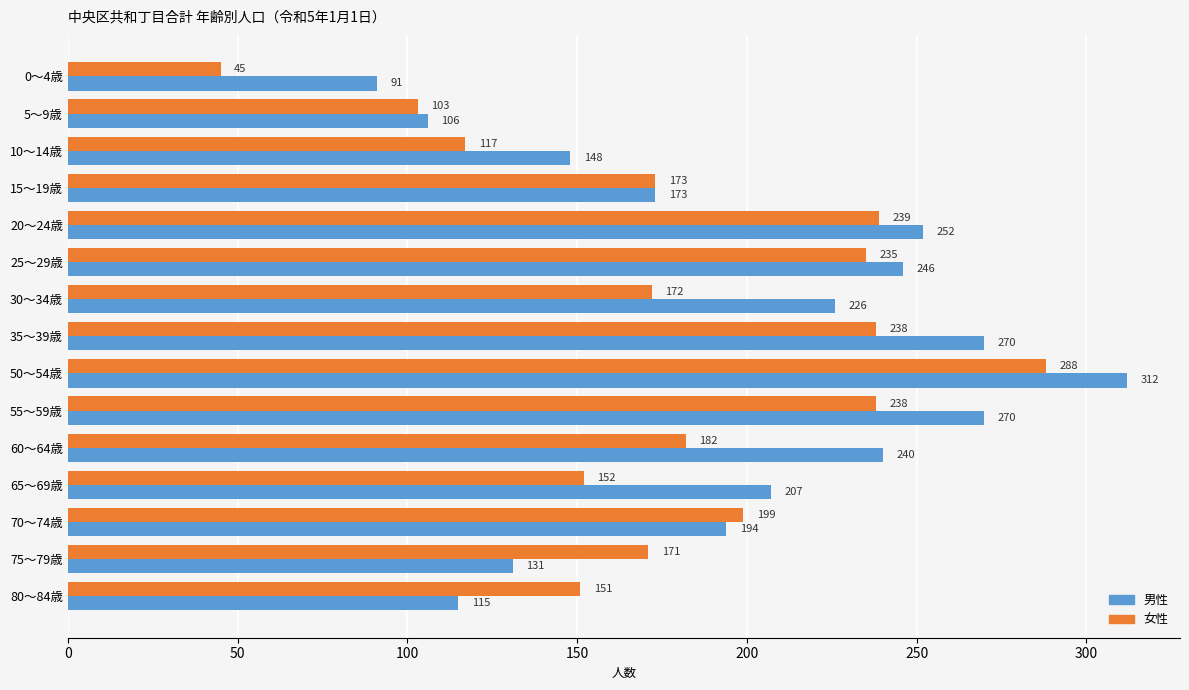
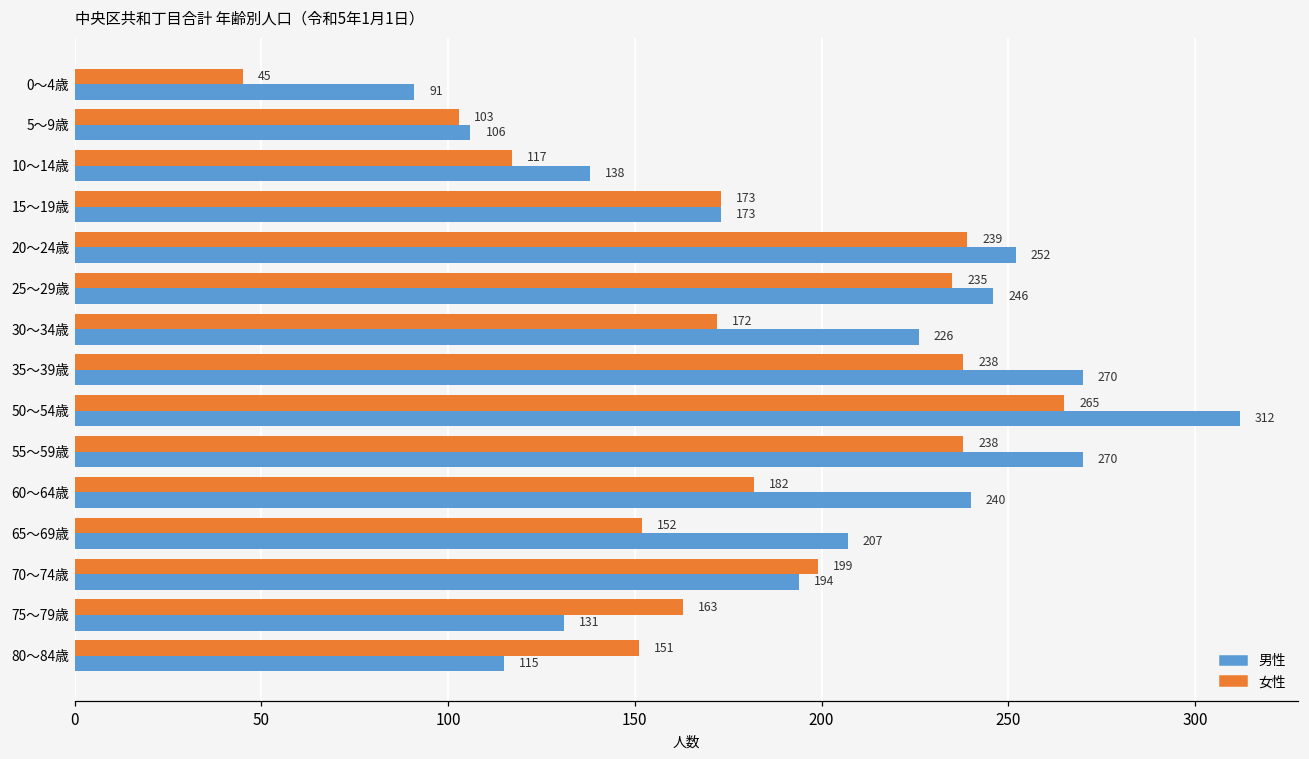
男性, 10～14歳: 148 -> 138
女性, 50～54歳: 288 -> 265
女性, 75～79歳: 171 -> 163
